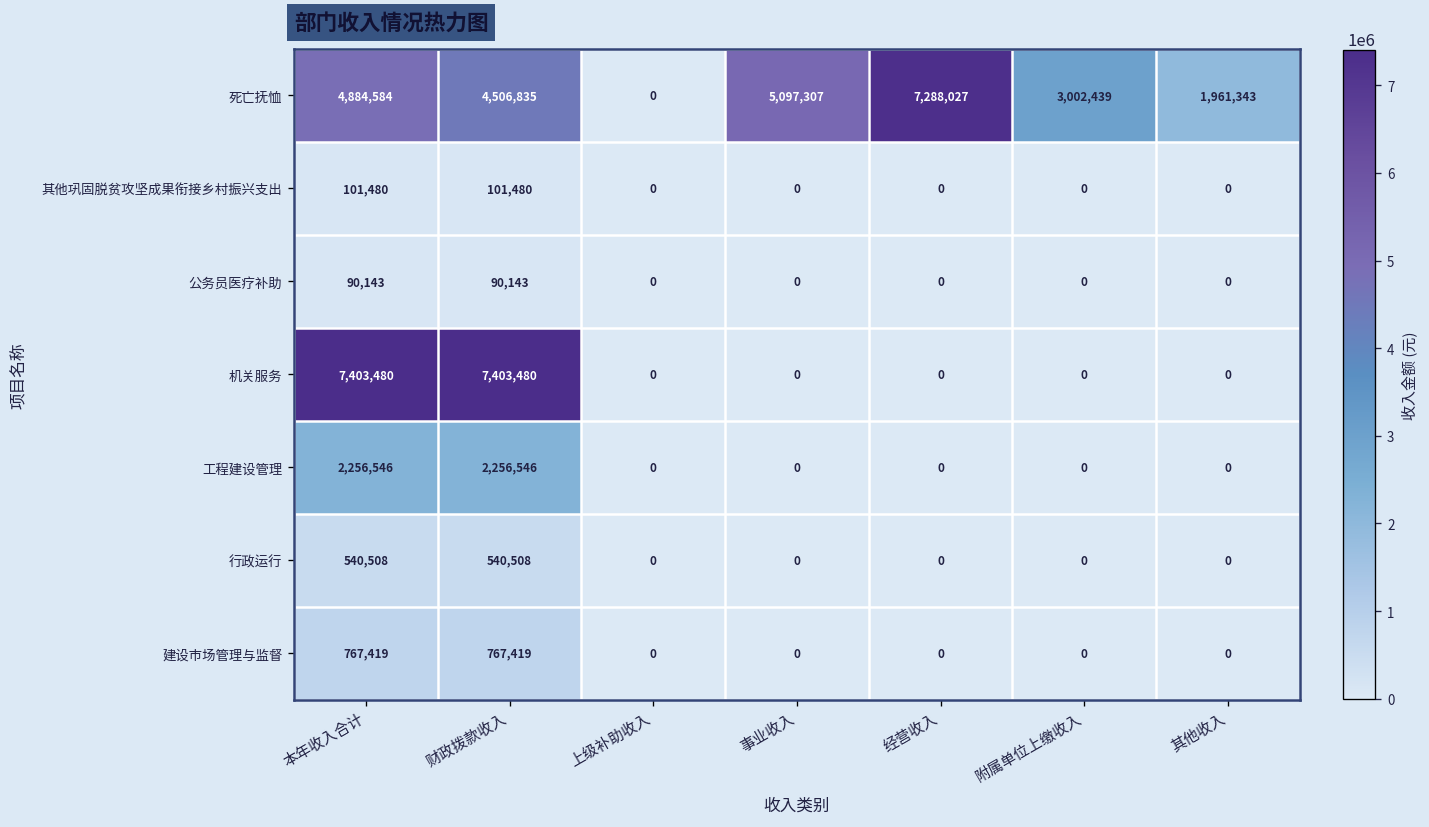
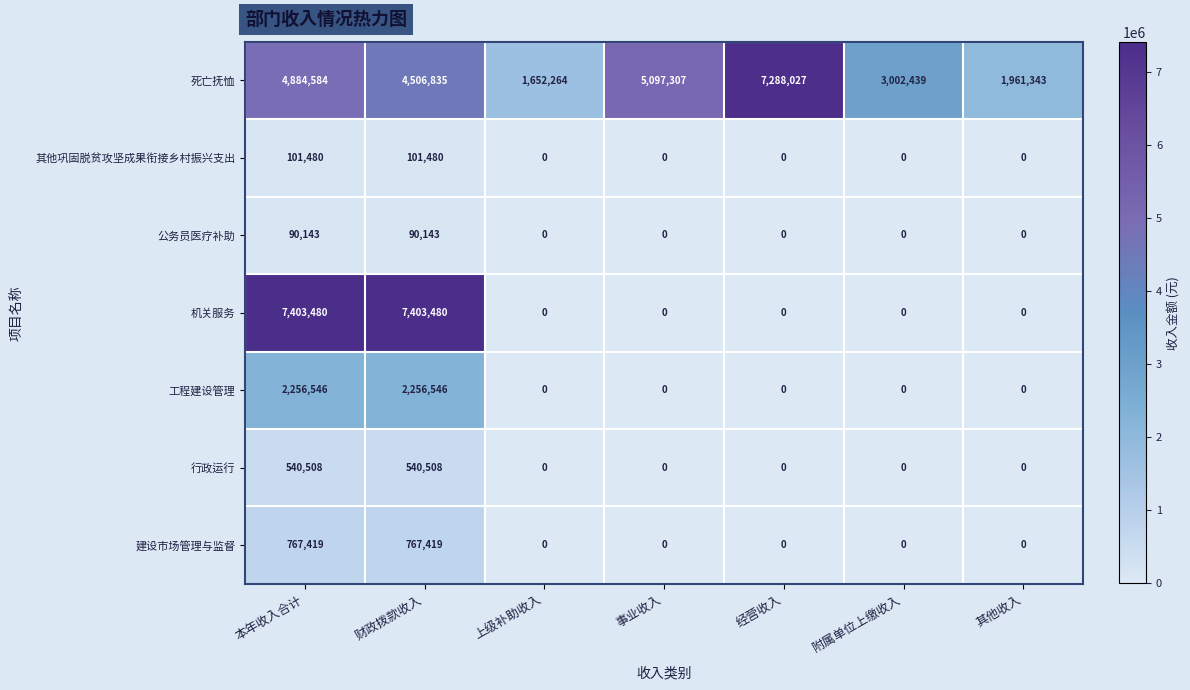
死亡抚恤, 上级补助收入: 0 -> 1,652,264
